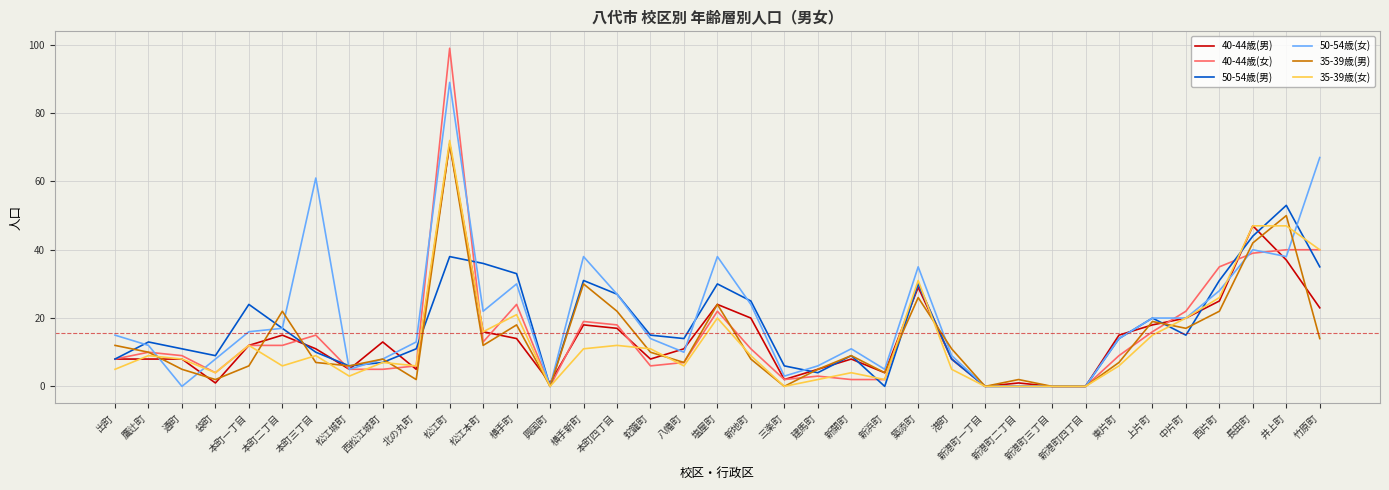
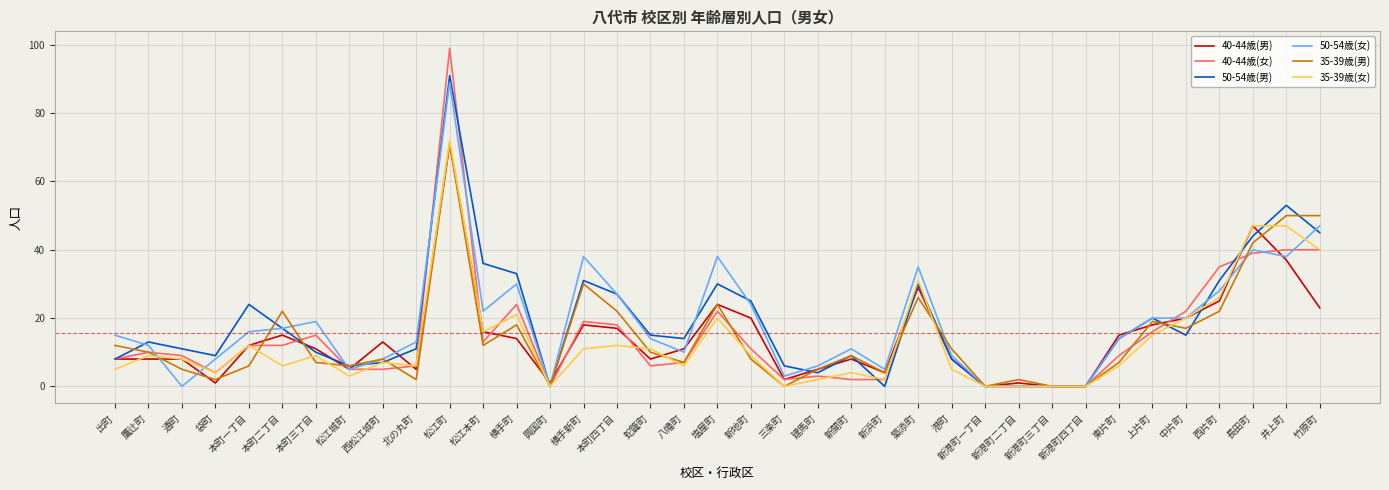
50-54歳(女), 本町三丁目: 61 -> 19
50-54歳(男), 松江町: 38 -> 91
50-54歳(男), 竹原町: 35 -> 45
50-54歳(女), 竹原町: 67 -> 47
35-39歳(男), 竹原町: 14 -> 50
